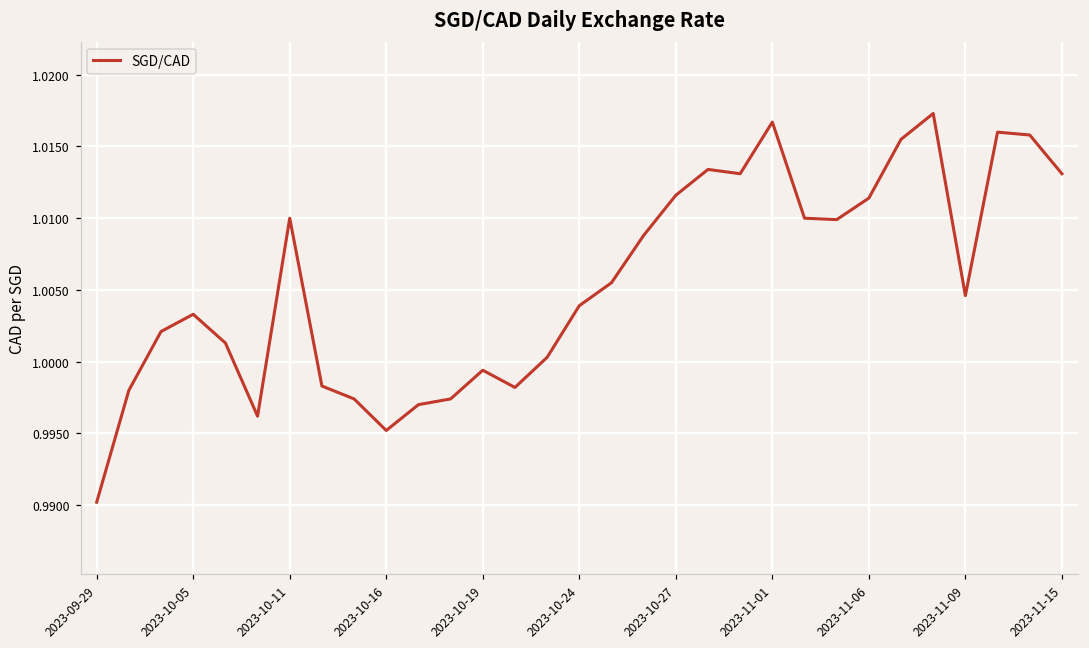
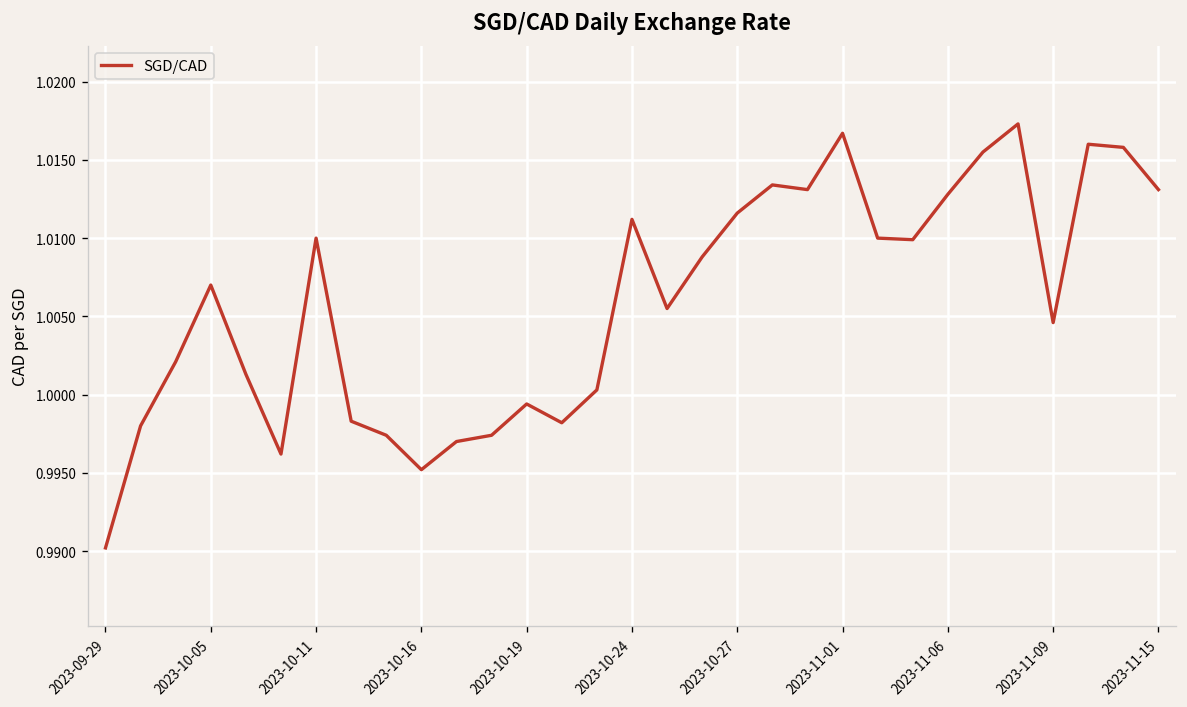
2023-10-05: 1.0033 -> 1.0070
2023-10-24: 1.0039 -> 1.0112
2023-11-06: 1.0114 -> 1.0128
